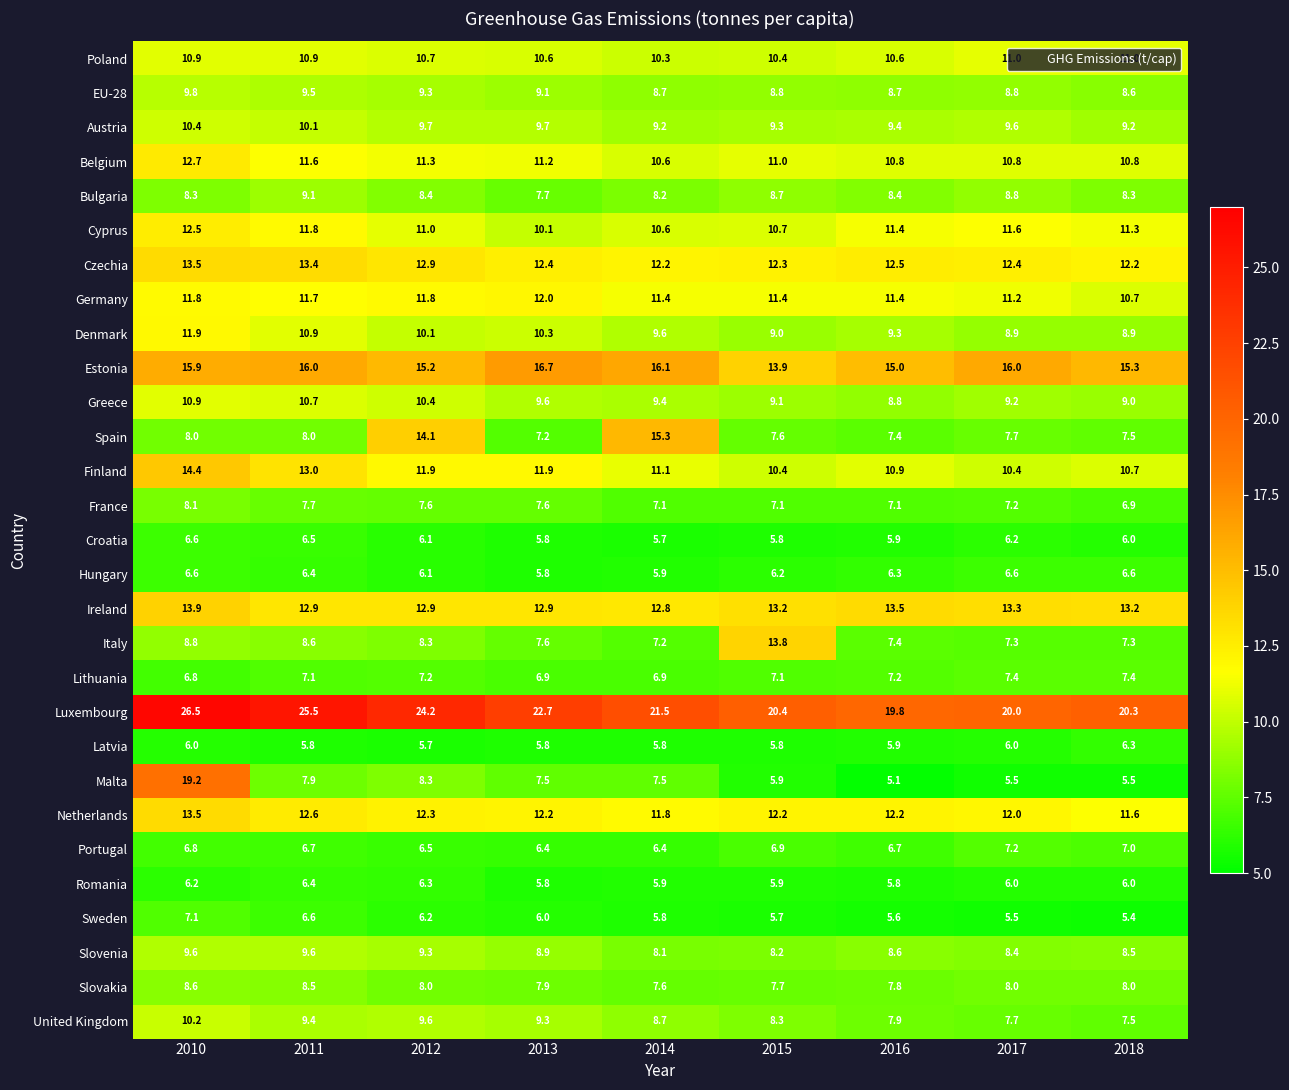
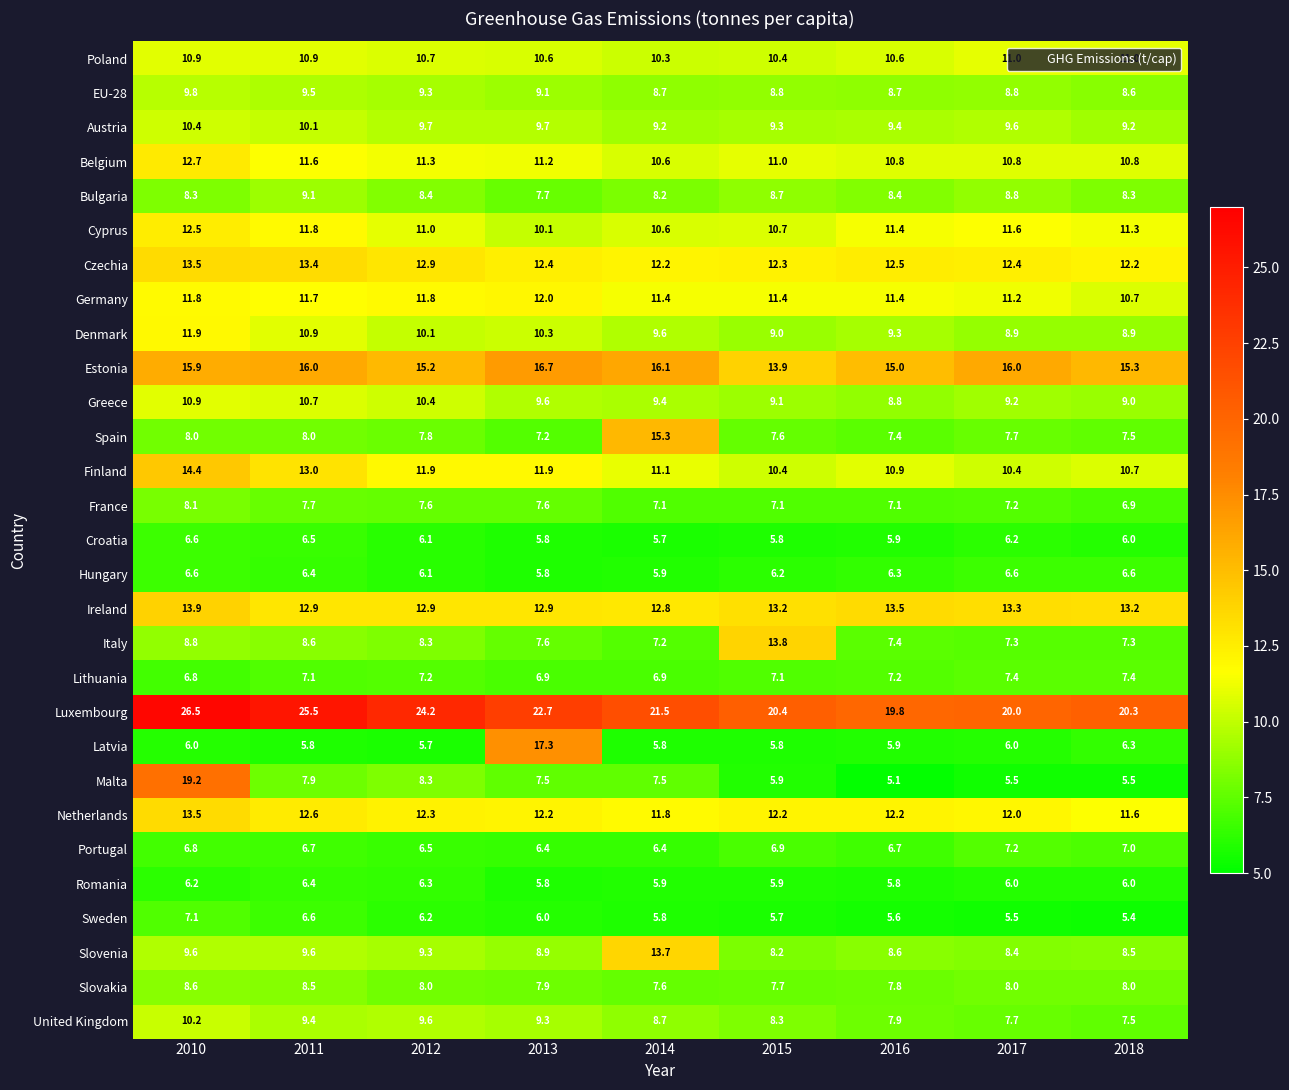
Spain, 2012: 14.1 -> 7.8
Latvia, 2013: 5.8 -> 17.3
Slovenia, 2014: 8.1 -> 13.7
